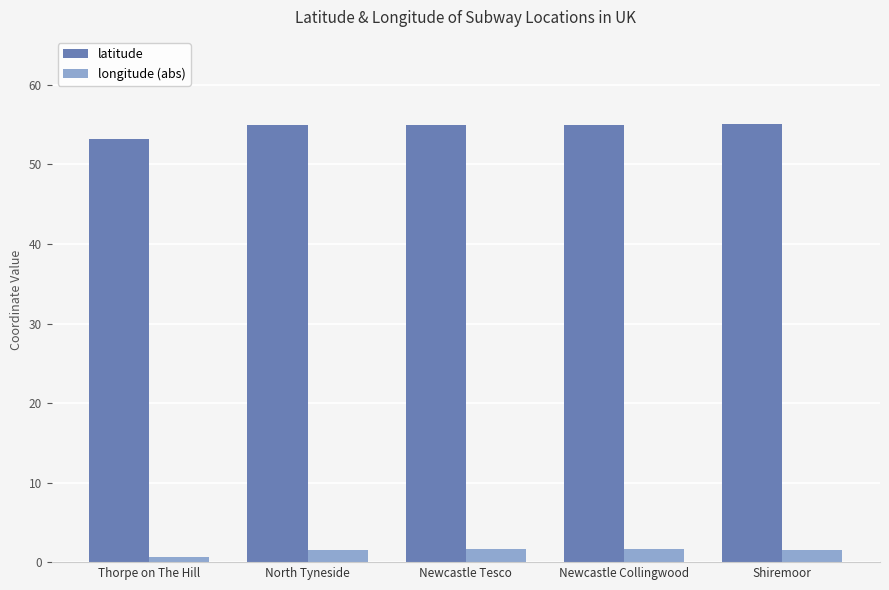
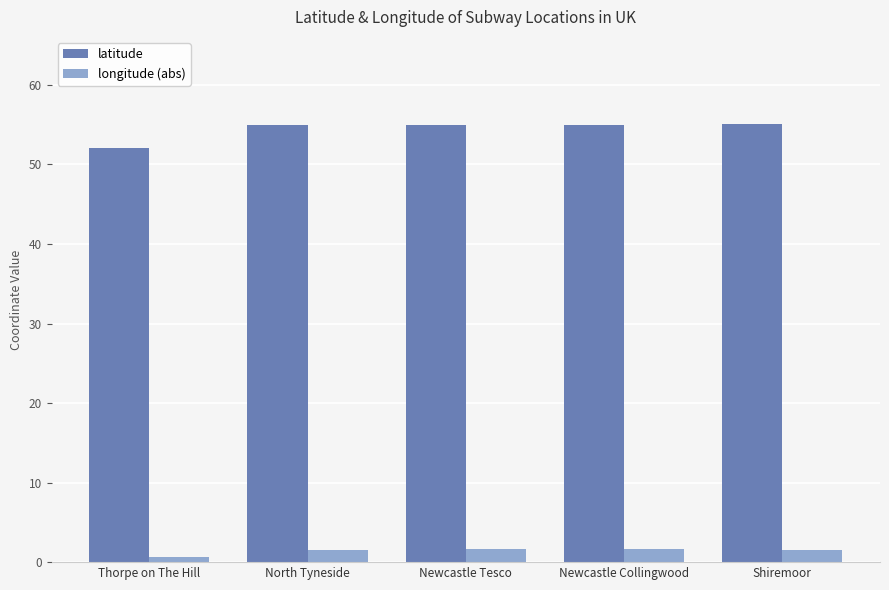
latitude, Thorpe on The Hill: 53 -> 52
